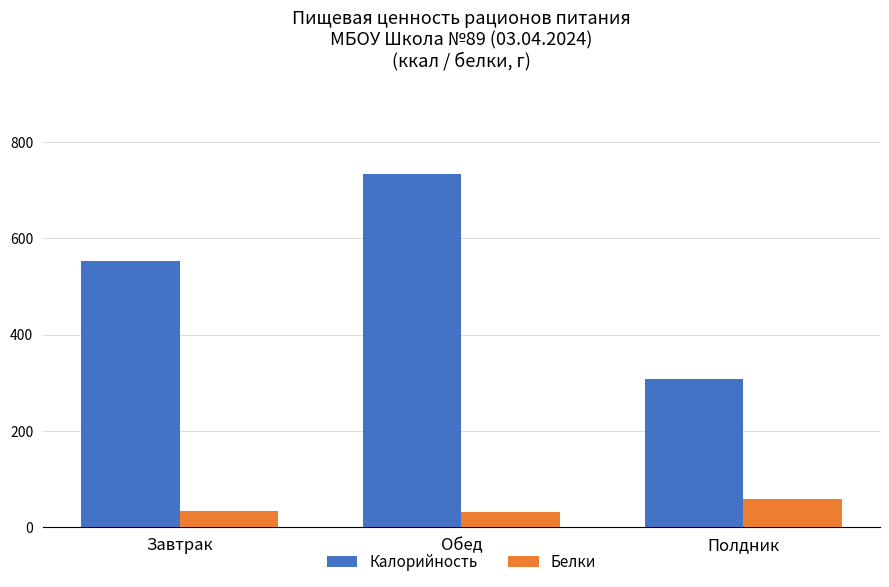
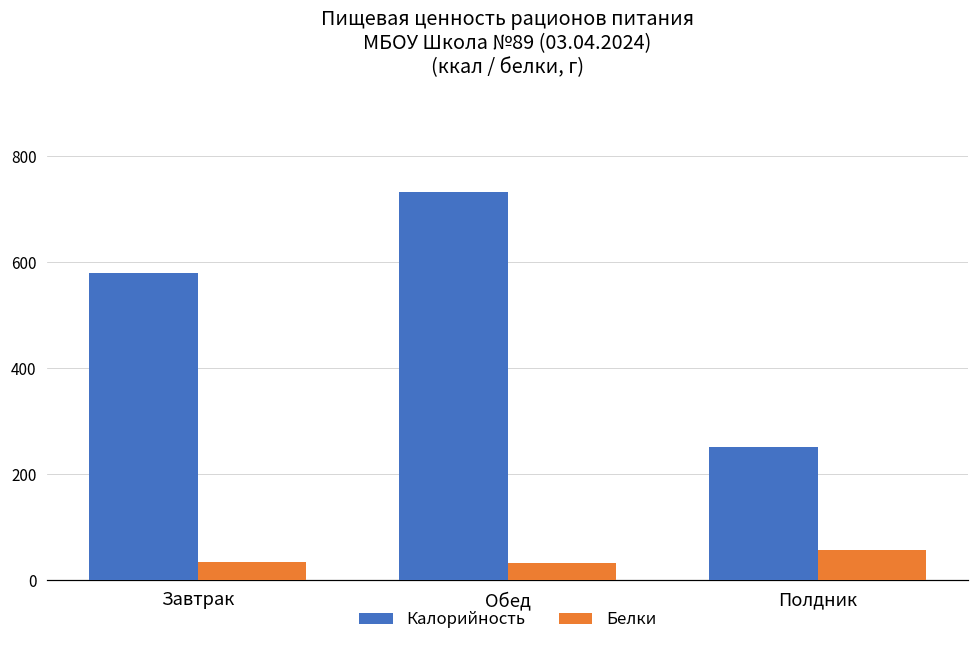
Калорийность, Завтрак: 550 -> 580
Калорийность, Полдник: 310 -> 250
